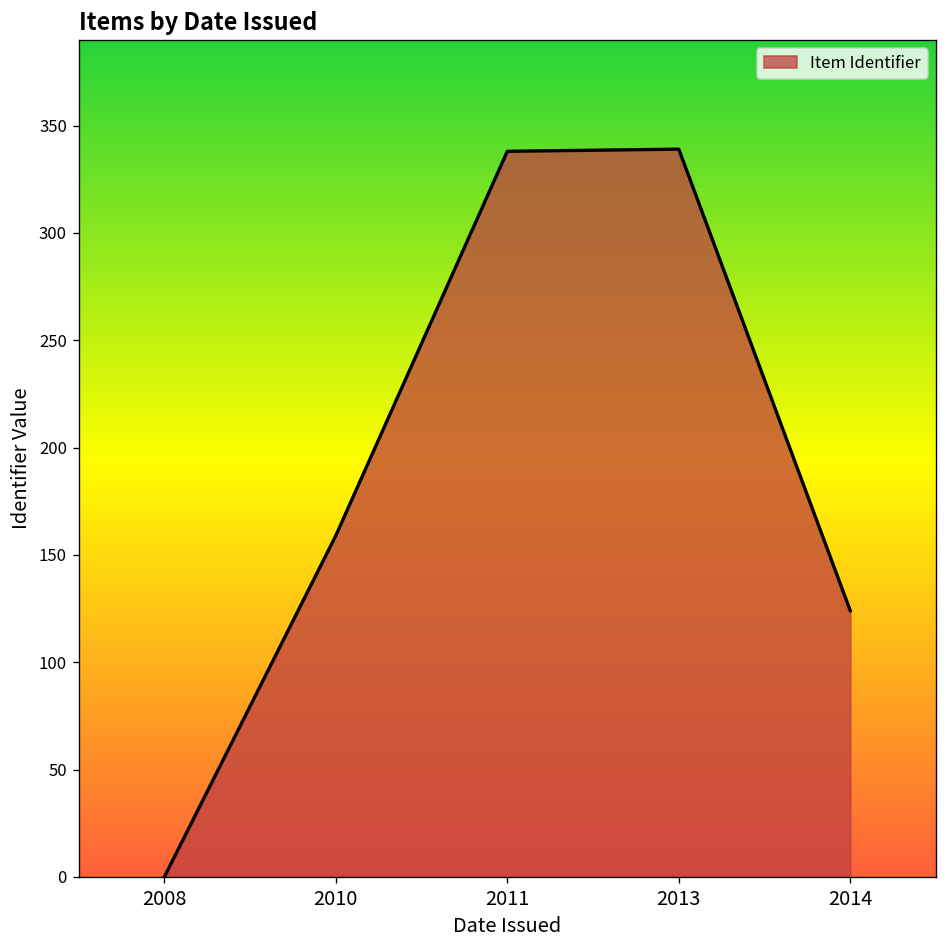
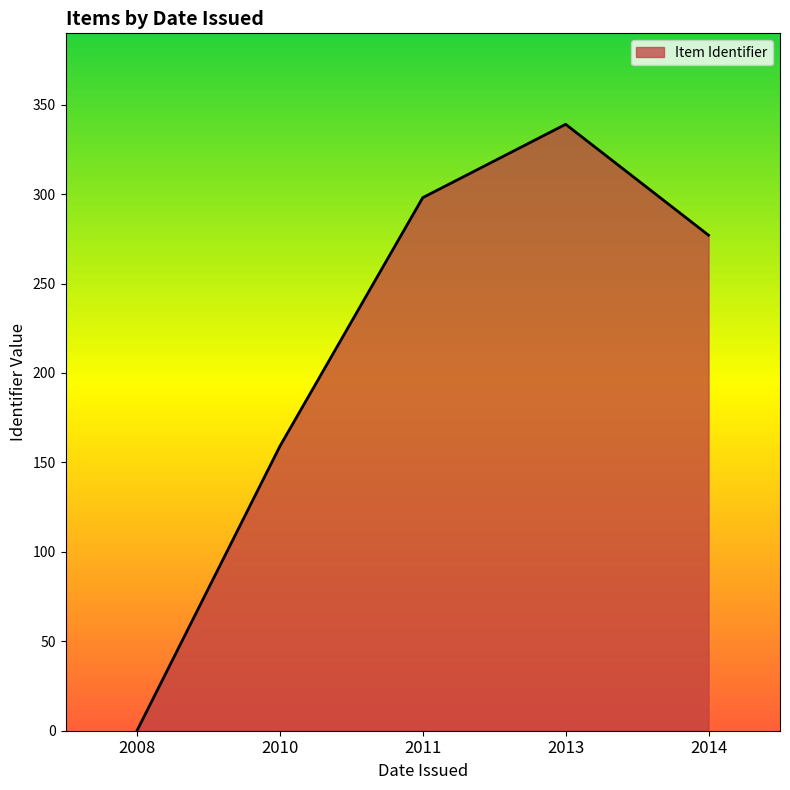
2011: 338 -> 298
2014: 124 -> 277
